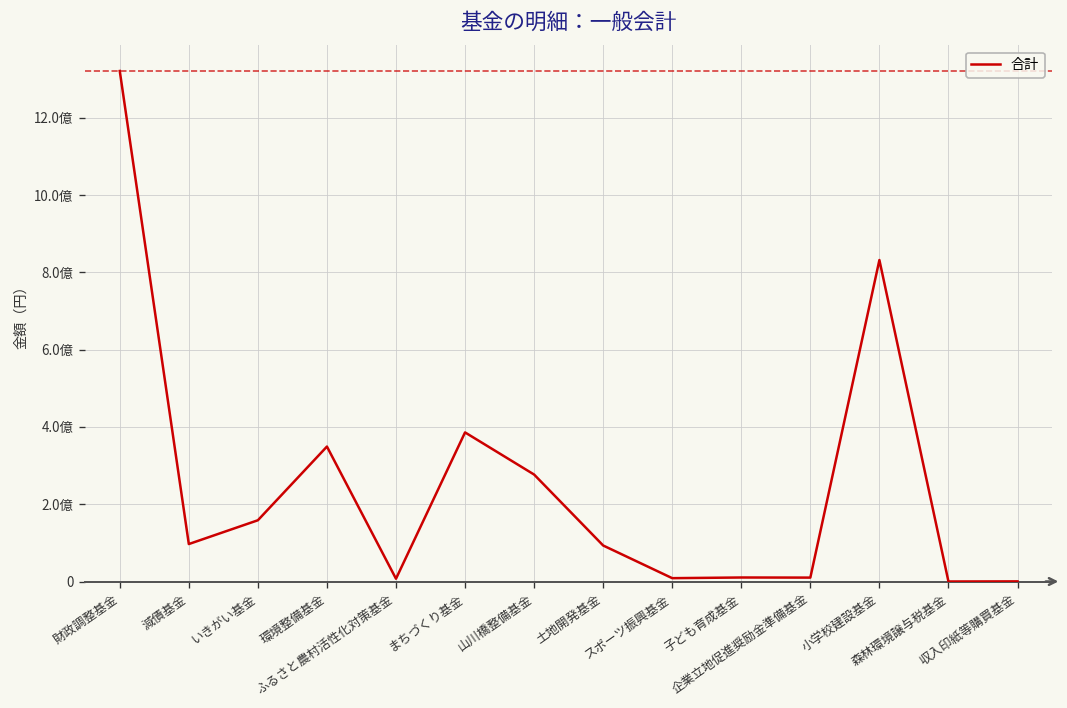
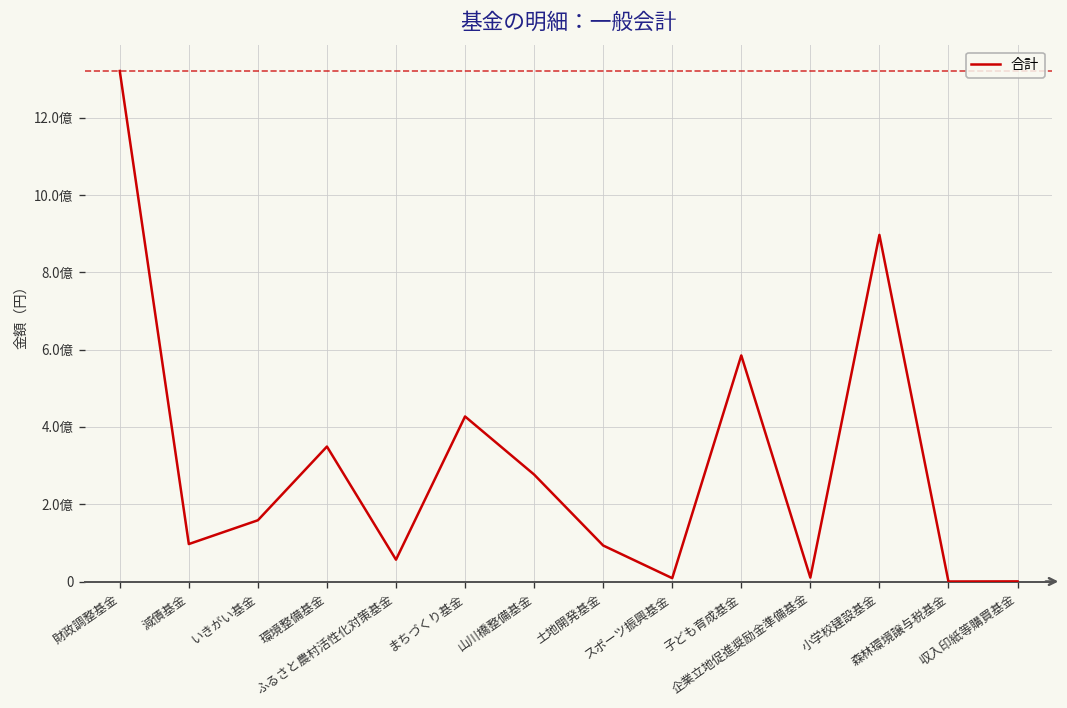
ふるさと農村活性化対策基金: 0.1億 -> 0.6億
まちづくり基金: 3.9億 -> 4.3億
子ども育成基金: 0.1億 -> 5.9億
小学校建設基金: 8.3億 -> 9.0億
